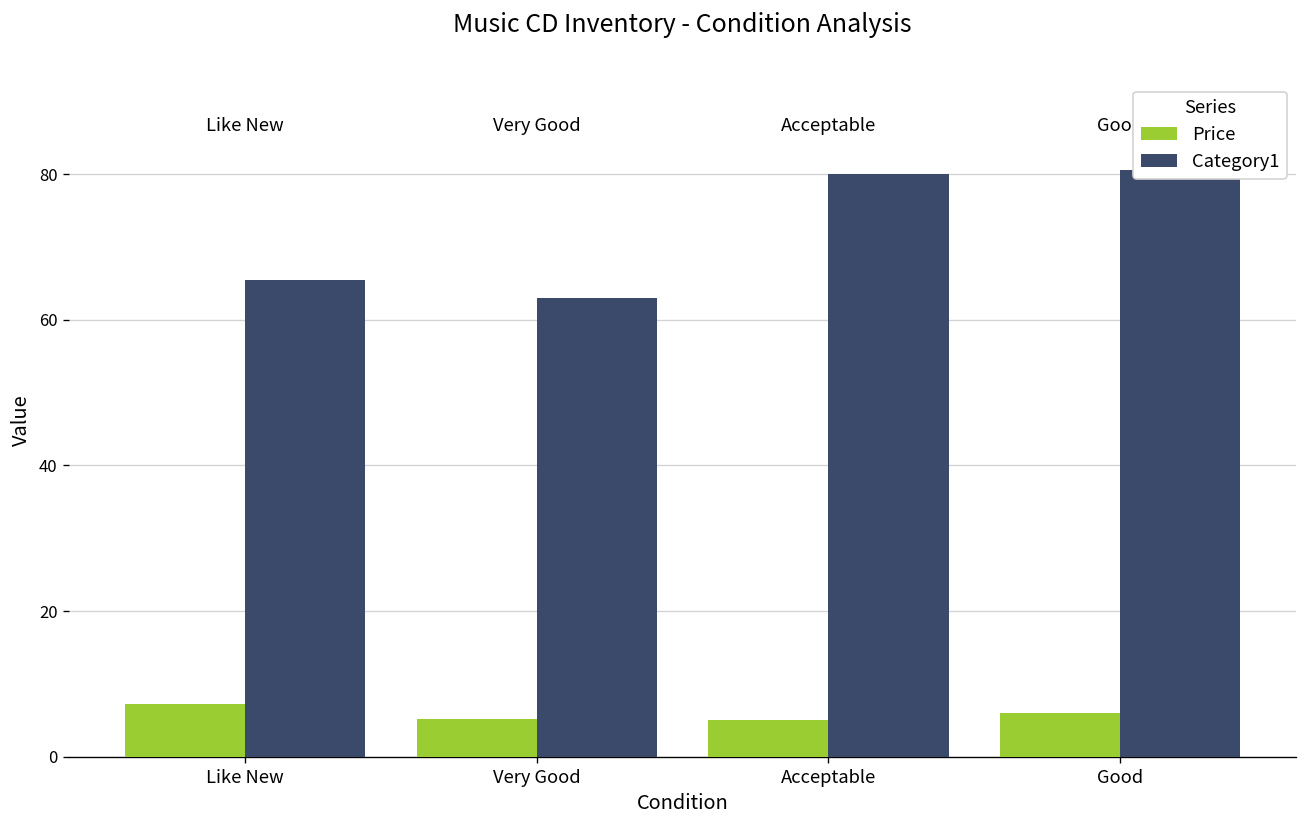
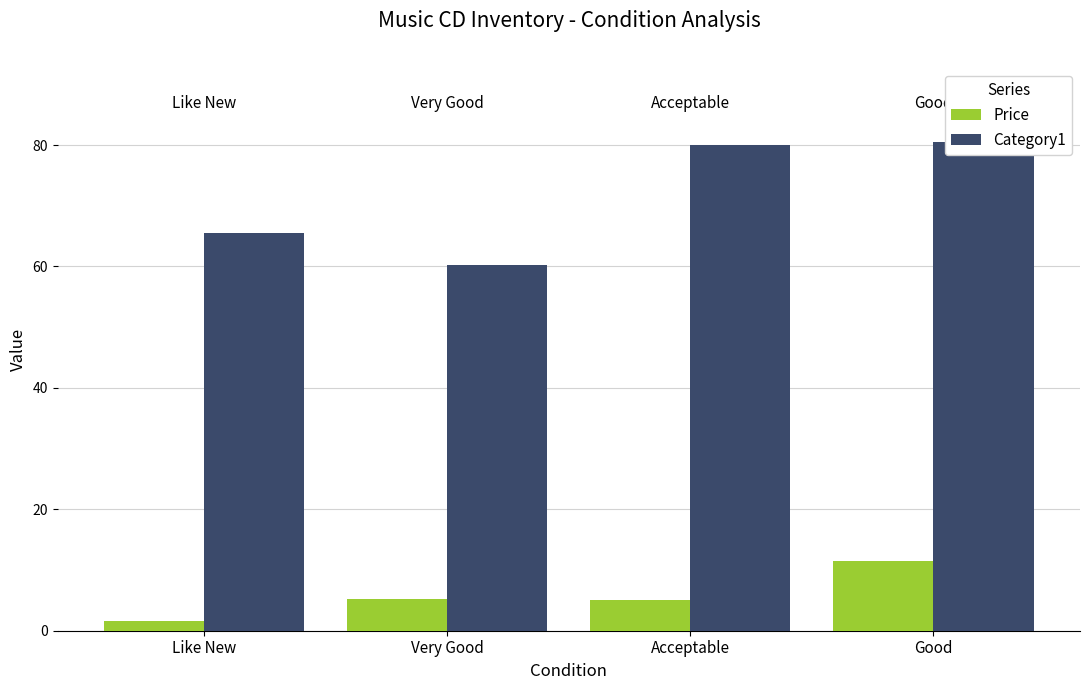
Price, Like New: 7 -> 2
Category1, Very Good: 63 -> 60
Price, Good: 6 -> 11
